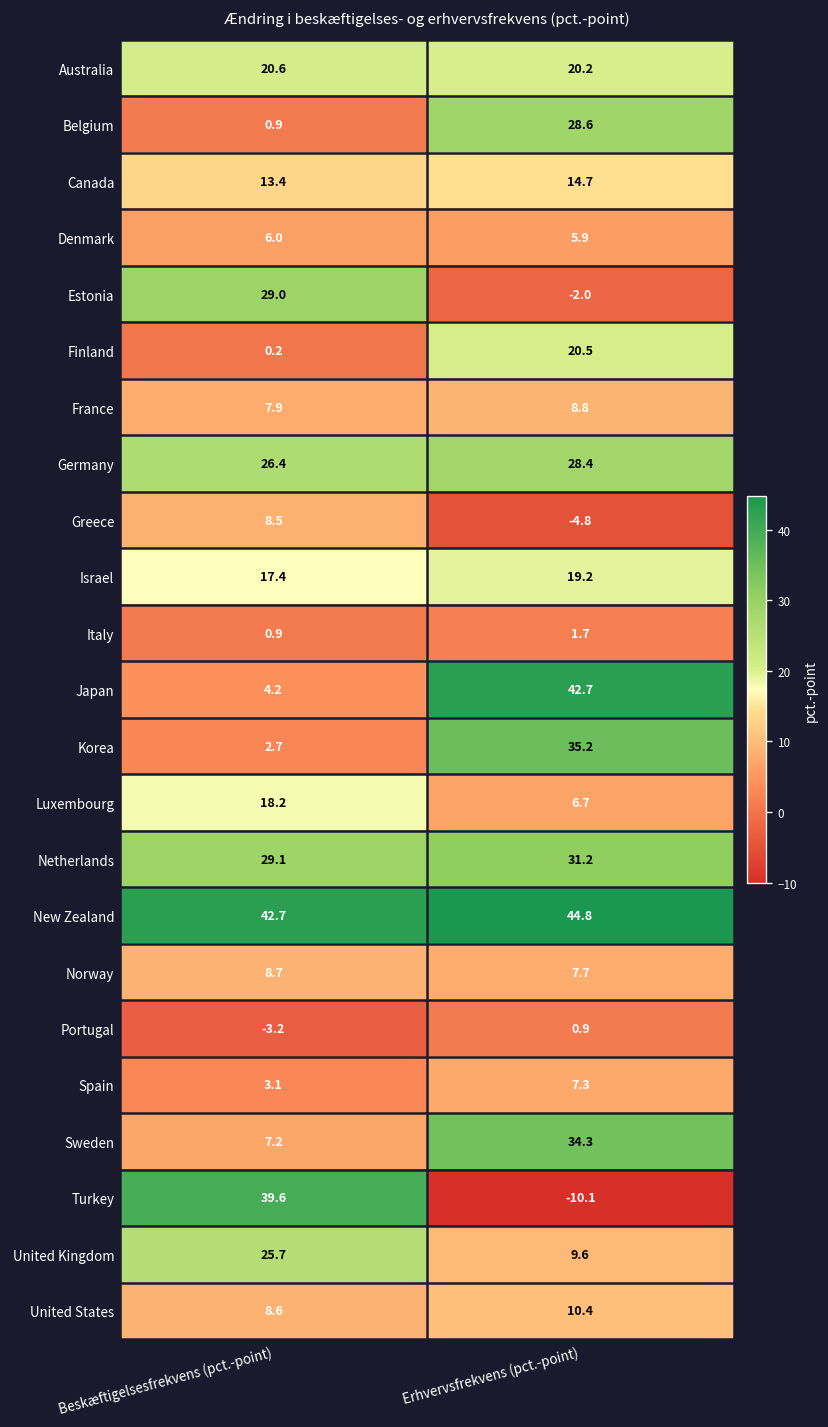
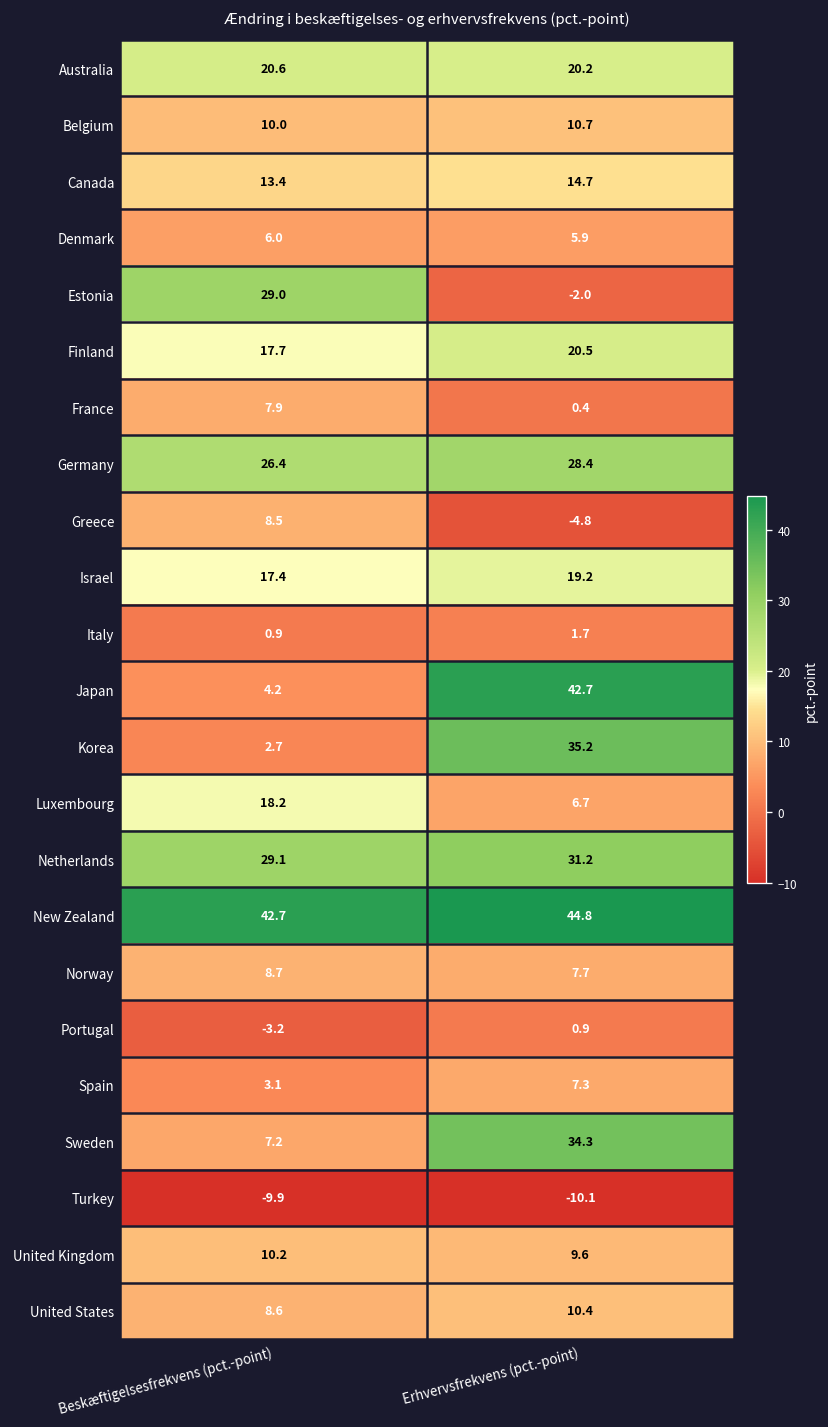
Belgium, Beskæftigelsesfrekvens (pct.-point): 0.9 -> 10.0
Belgium, Erhvervsfrekvens (pct.-point): 28.6 -> 10.7
Finland, Beskæftigelsesfrekvens (pct.-point): 0.2 -> 17.7
France, Erhvervsfrekvens (pct.-point): 8.8 -> 0.4
Turkey, Beskæftigelsesfrekvens (pct.-point): 39.6 -> -9.9
United Kingdom, Beskæftigelsesfrekvens (pct.-point): 25.7 -> 10.2
